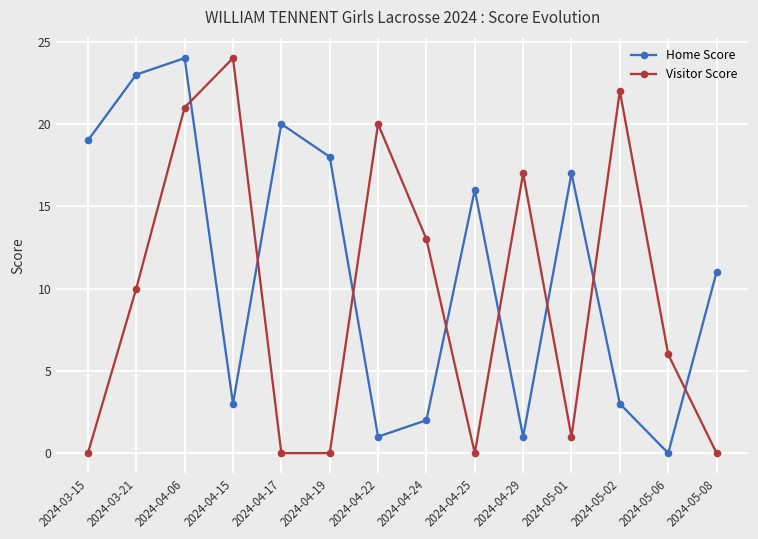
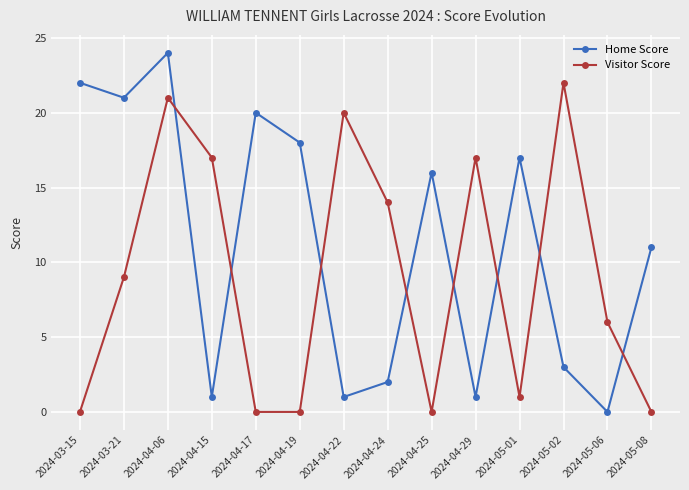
Home Score, 2024-03-15: 19 -> 22
Home Score, 2024-03-21: 23 -> 21
Visitor Score, 2024-03-21: 10 -> 9
Home Score, 2024-04-15: 3 -> 1
Visitor Score, 2024-04-15: 24 -> 17
Visitor Score, 2024-04-24: 13 -> 14
